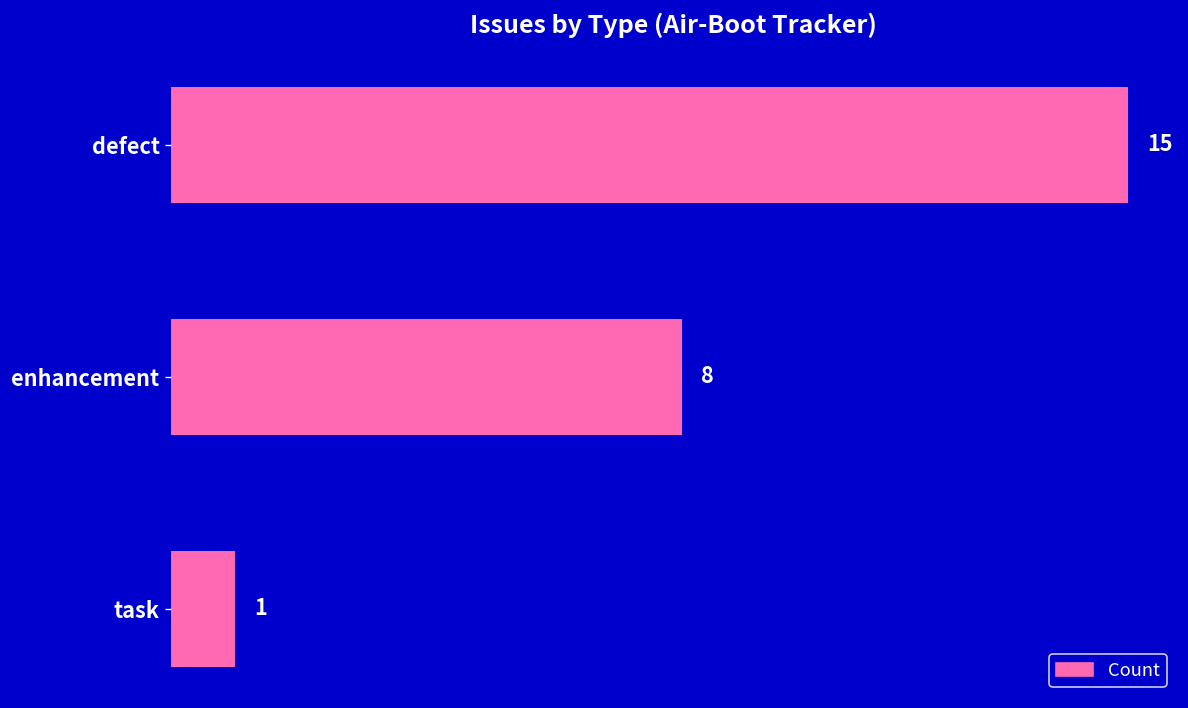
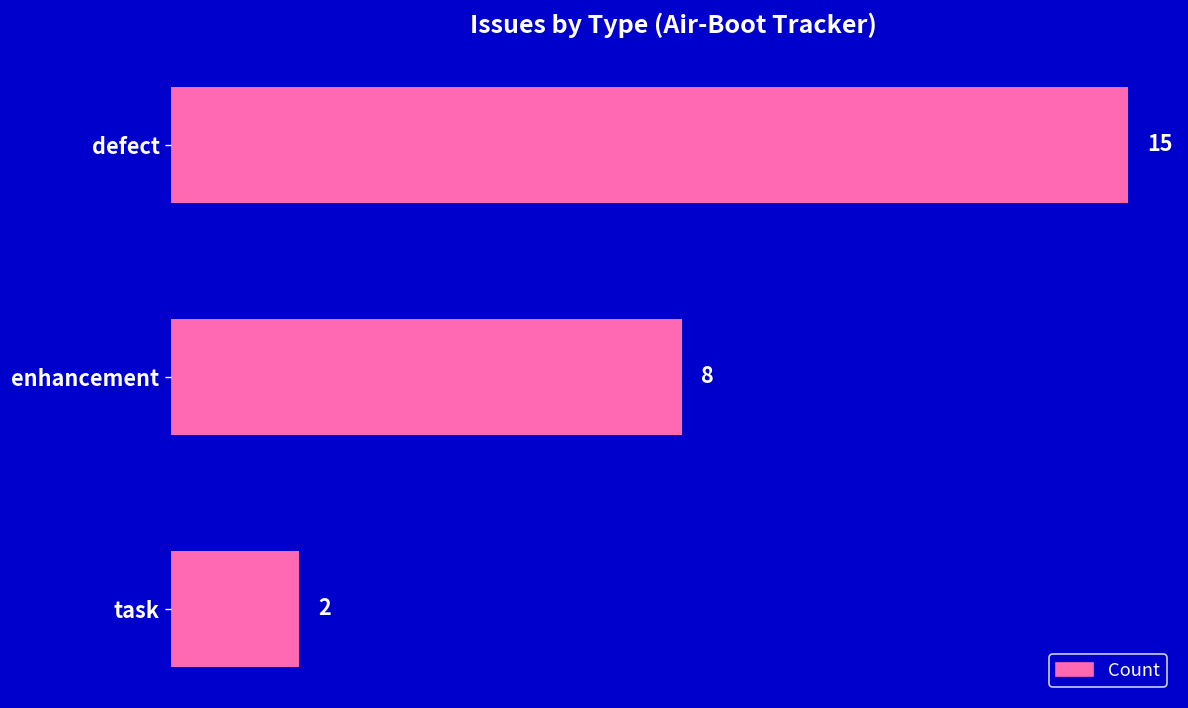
task: 1 -> 2
